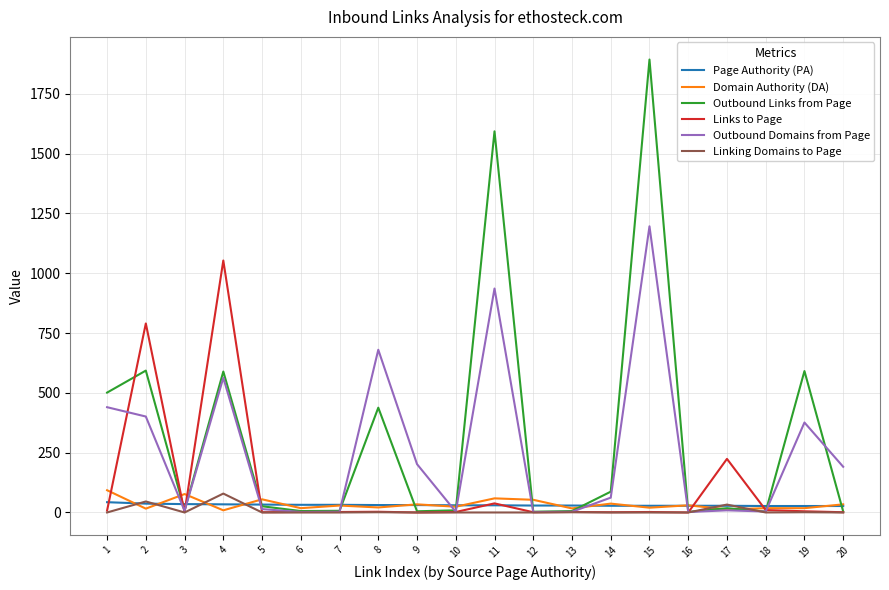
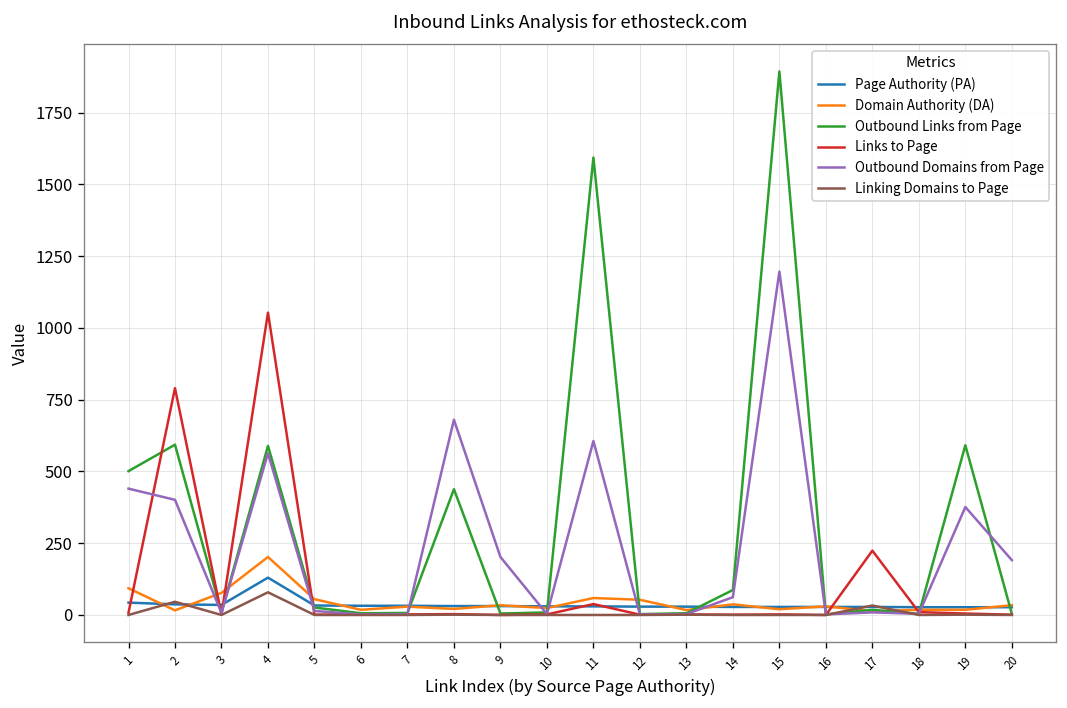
Page Authority (PA), 4: 30 -> 130
Domain Authority (DA), 4: 10 -> 200
Outbound Domains from Page, 11: 940 -> 610
